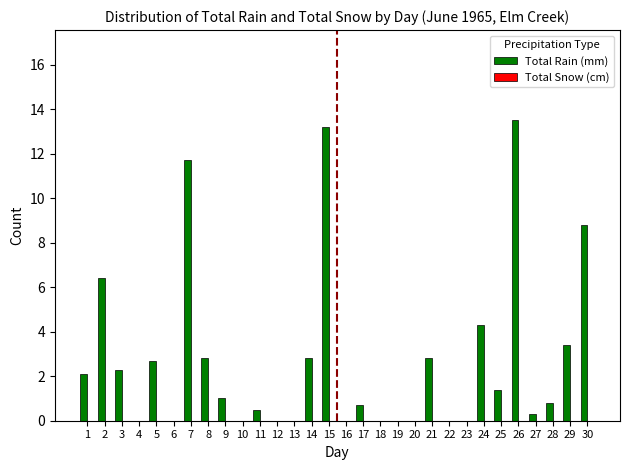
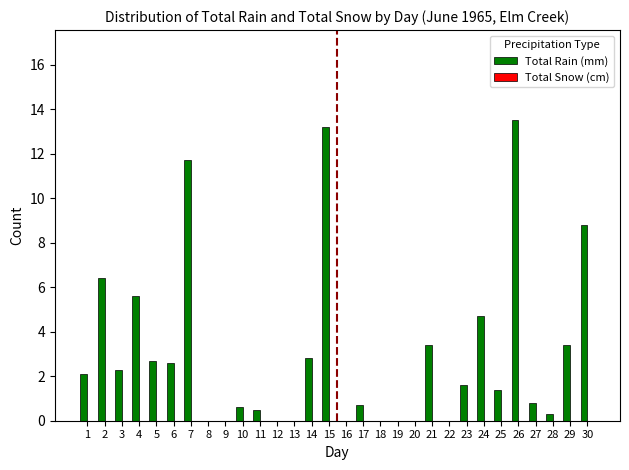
Total Rain (mm), 4: 0.0 -> 5.6
Total Rain (mm), 6: 0.0 -> 2.6
Total Rain (mm), 8: 2.8 -> 0.0
Total Rain (mm), 9: 1 -> 0
Total Rain (mm), 10: 0.0 -> 0.6
Total Rain (mm), 21: 2.8 -> 3.4
Total Rain (mm), 23: 0.0 -> 1.6
Total Rain (mm), 24: 4.3 -> 4.7
Total Rain (mm), 27: 0.3 -> 0.8
Total Rain (mm), 28: 0.8 -> 0.3
